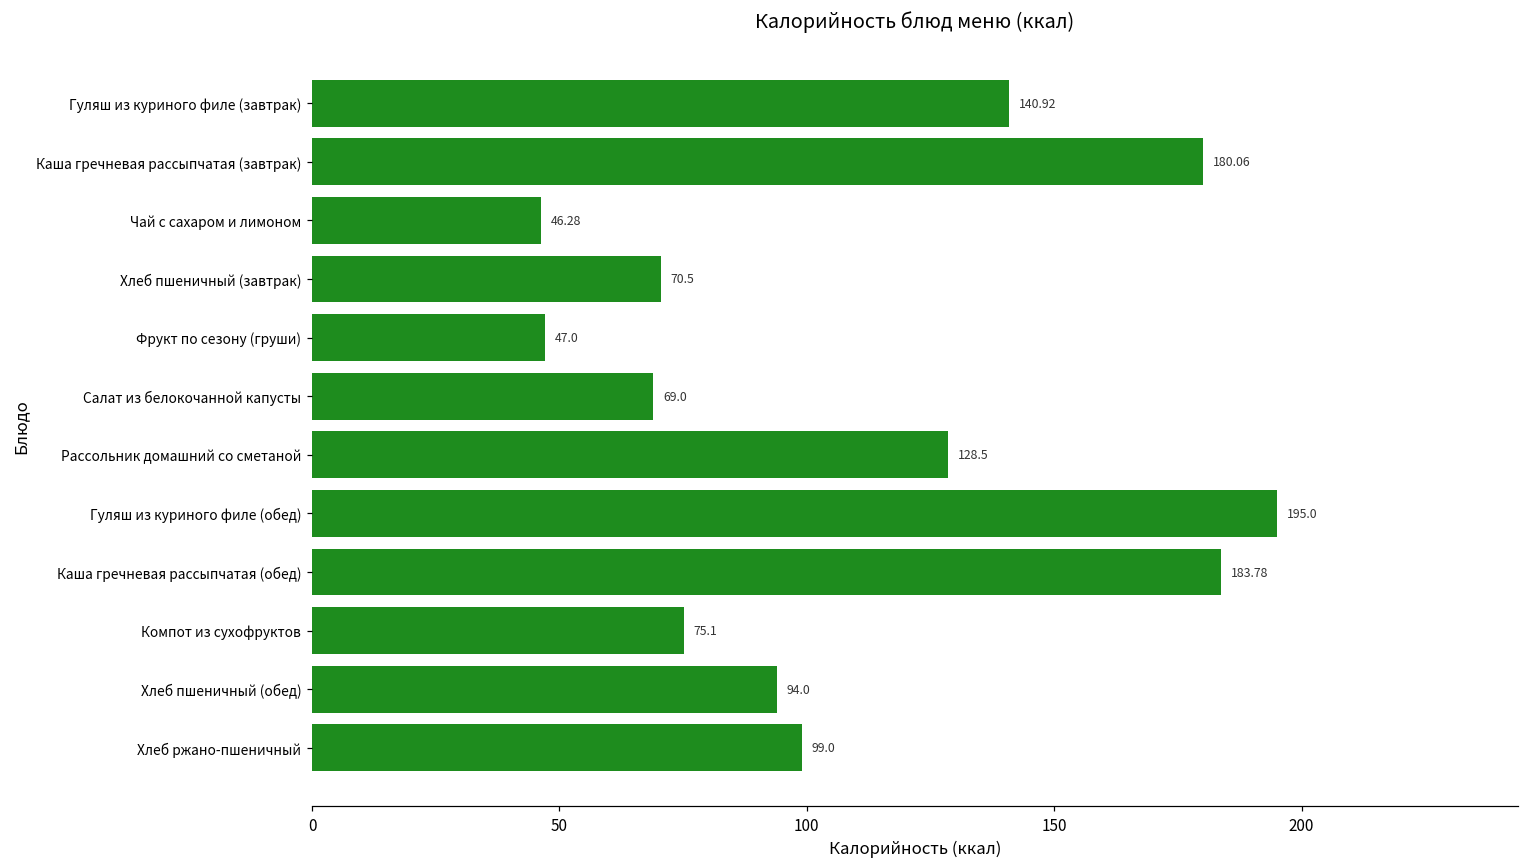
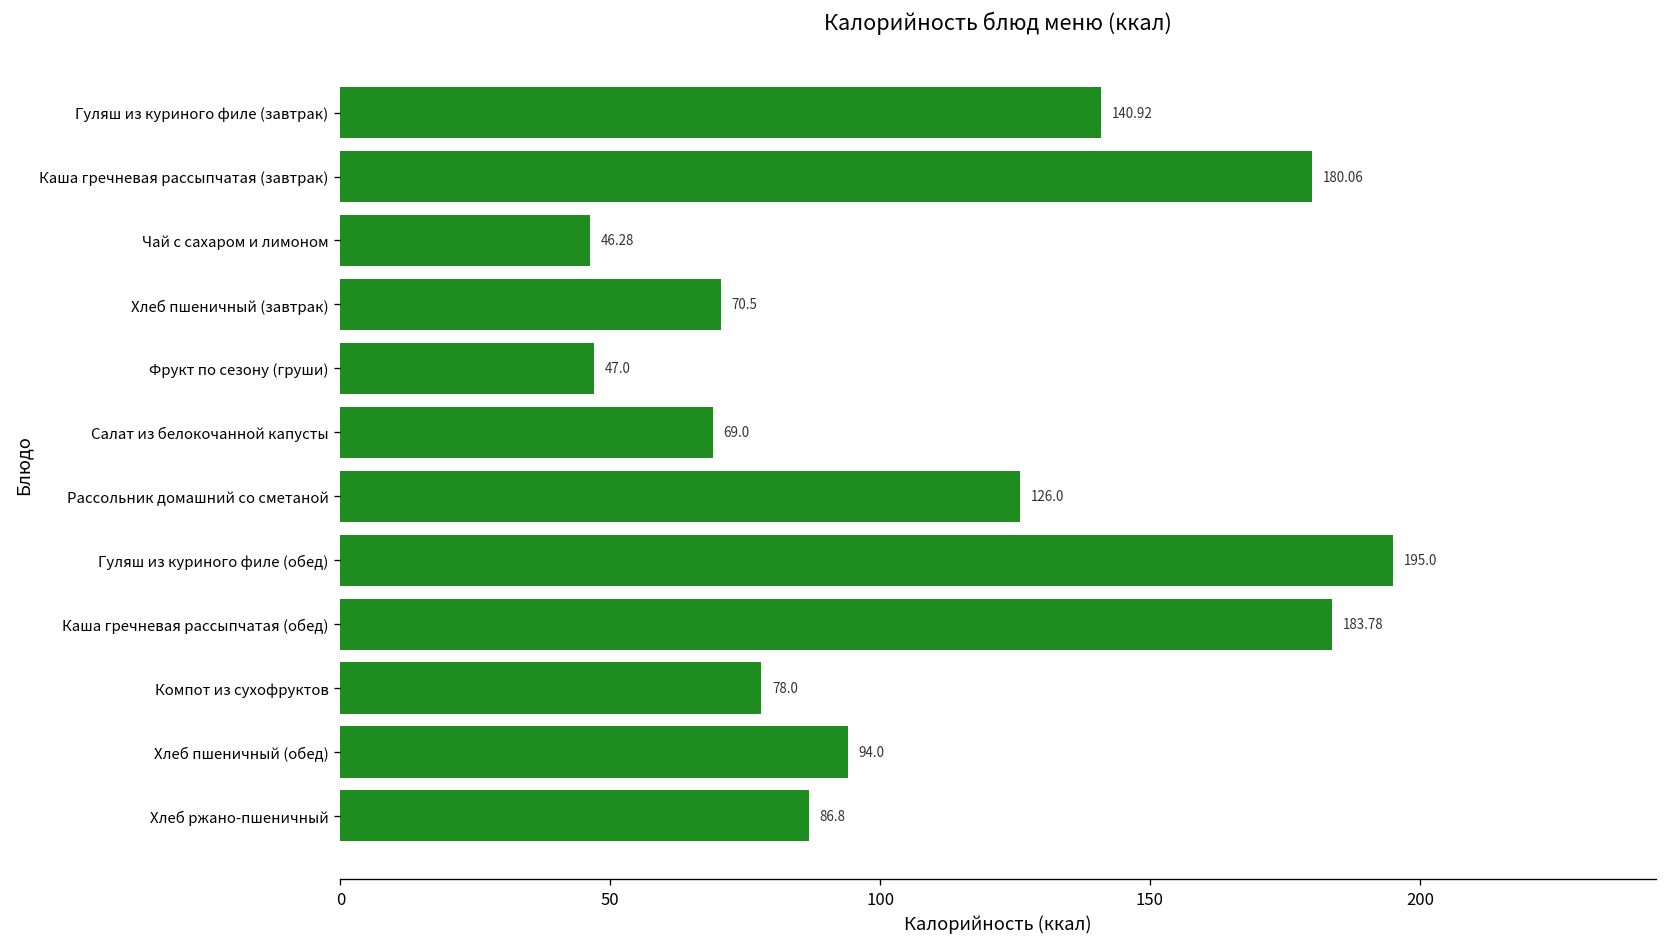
Рассольник домашний со сметаной: 128.5 -> 126.0
Компот из сухофруктов: 75.1 -> 78.0
Хлеб ржано-пшеничный: 99.0 -> 86.8
